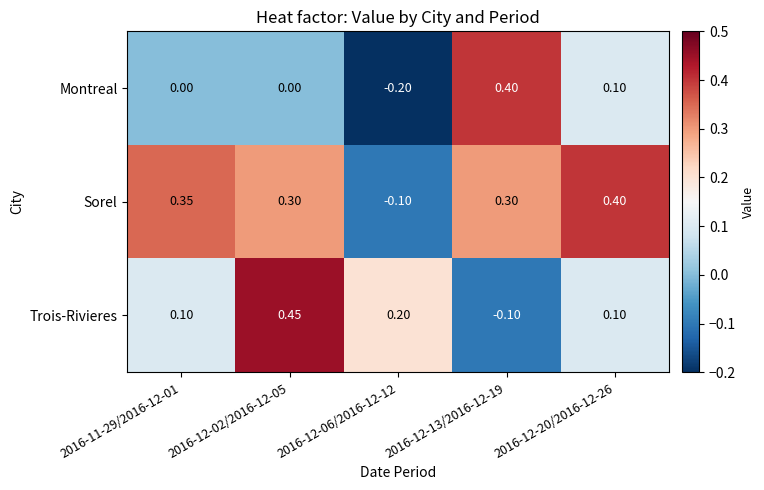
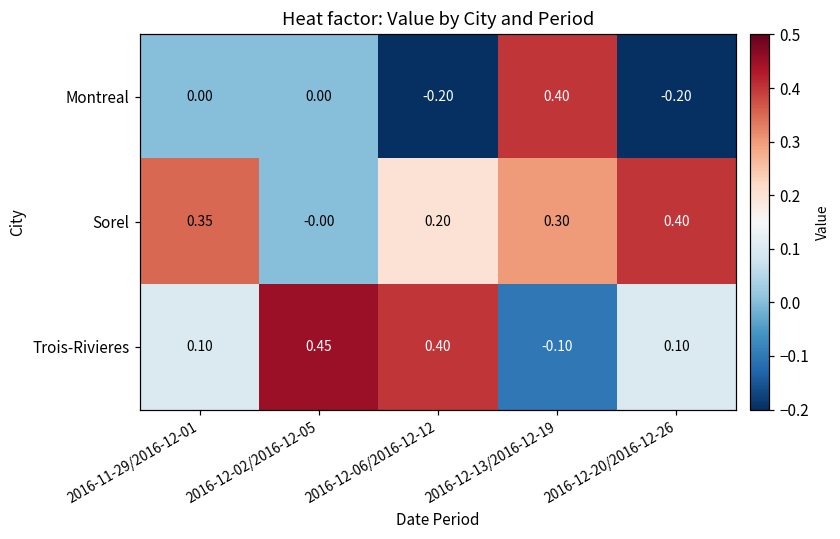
Montreal, 2016-12-20/2016-12-26: 0.10 -> -0.20
Sorel, 2016-12-02/2016-12-05: 0.30 -> -0.00
Sorel, 2016-12-06/2016-12-12: -0.10 -> 0.20
Trois-Rivieres, 2016-12-06/2016-12-12: 0.20 -> 0.40
